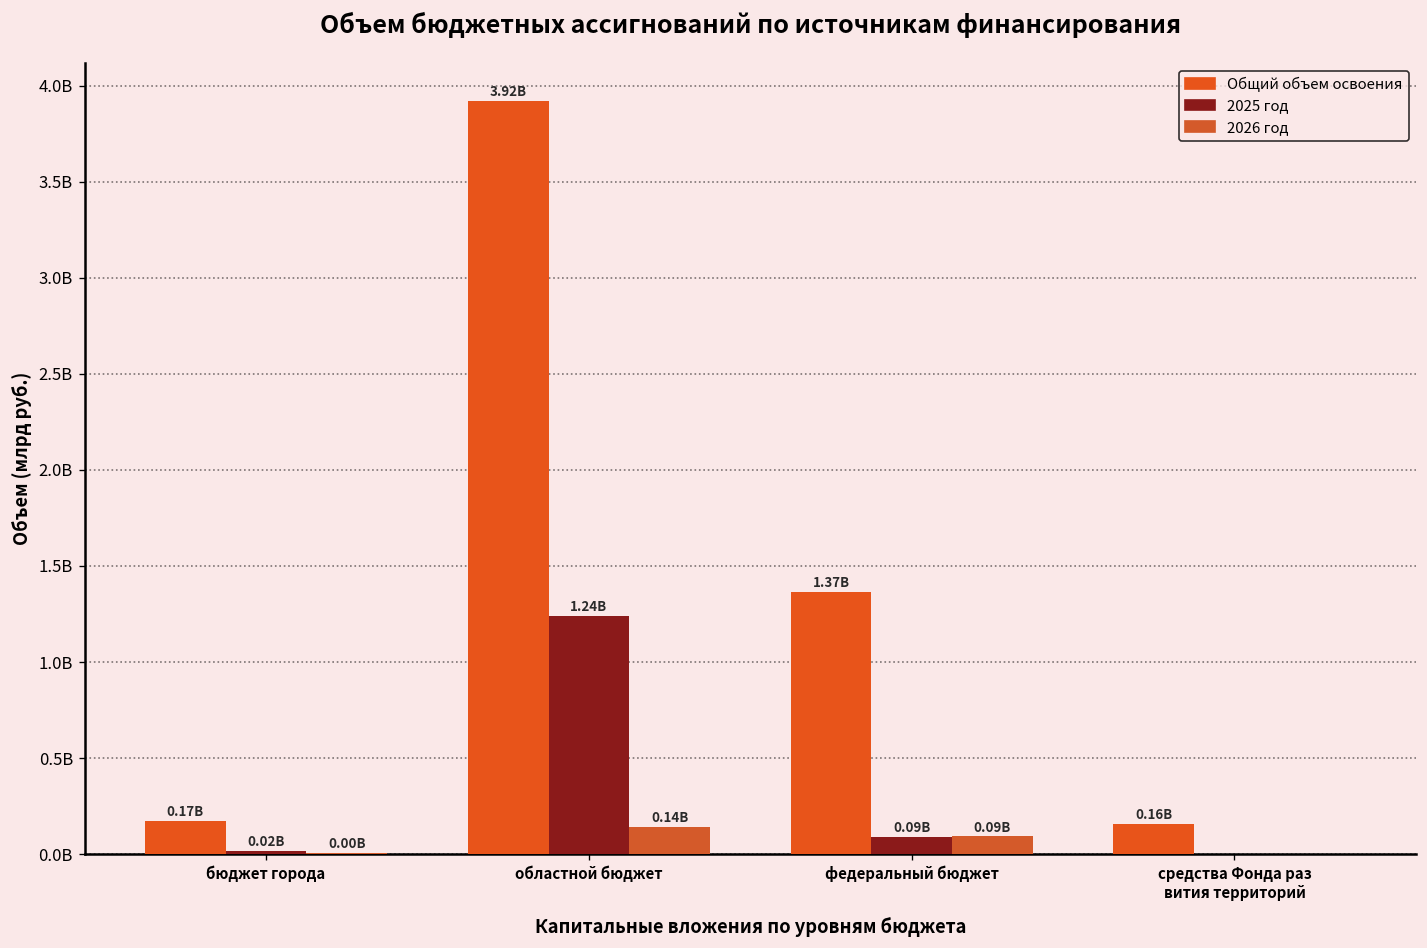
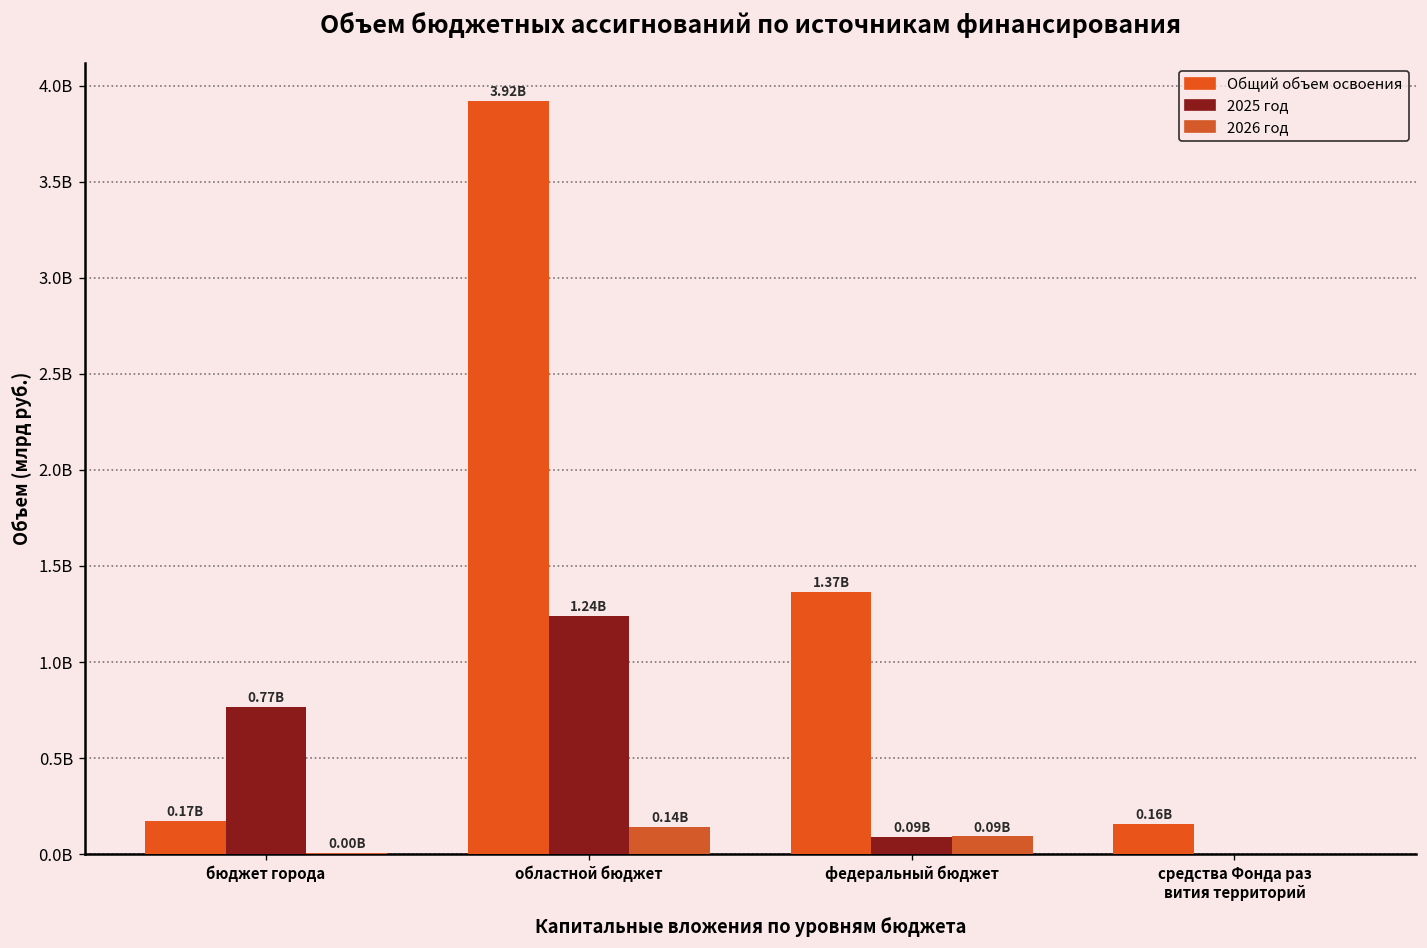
2025 год, бюджет города: 0.02B -> 0.77B
